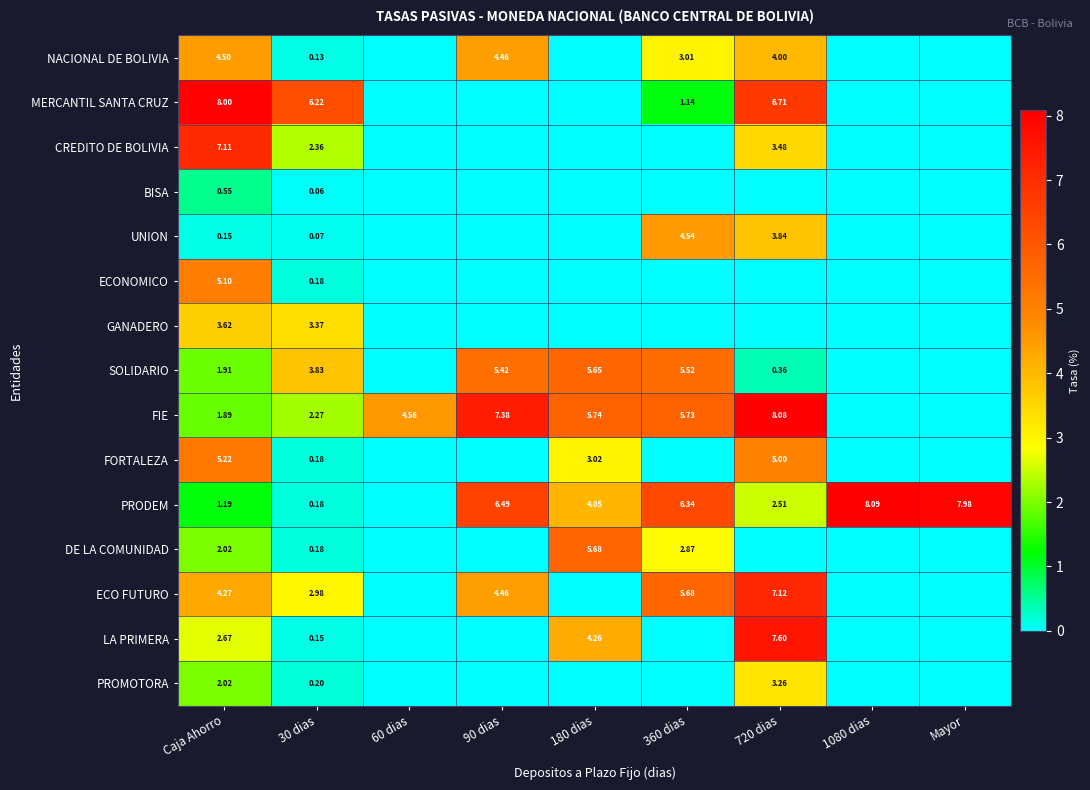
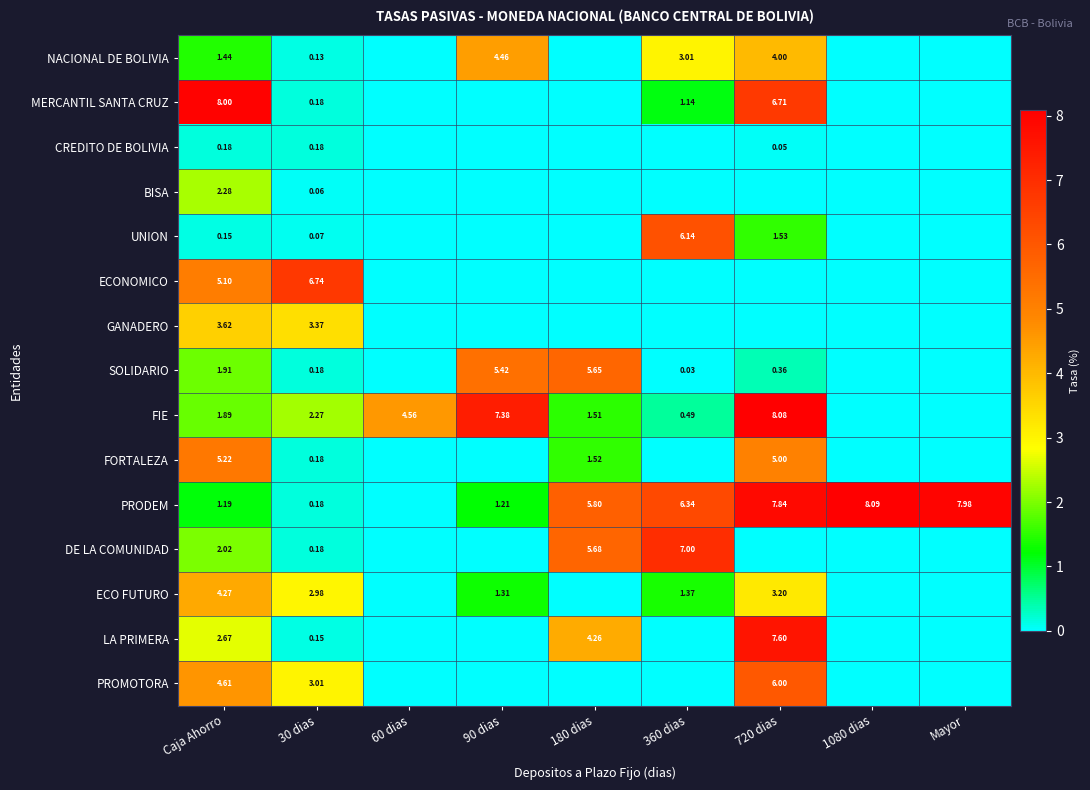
NACIONAL DE BOLIVIA, Caja Ahorro: 4.50 -> 1.44
MERCANTIL SANTA CRUZ, 30 dias: 6.22 -> 0.18
CREDITO DE BOLIVIA, Caja Ahorro: 7.11 -> 0.18
CREDITO DE BOLIVIA, 30 dias: 2.36 -> 0.18
CREDITO DE BOLIVIA, 720 dias: 3.48 -> 0.05
BISA, Caja Ahorro: 0.55 -> 2.28
UNION, 360 dias: 4.54 -> 6.14
UNION, 720 dias: 3.84 -> 1.53
ECONOMICO, 30 dias: 0.18 -> 6.74
SOLIDARIO, 30 dias: 3.83 -> 0.18
SOLIDARIO, 360 dias: 5.52 -> 0.03
FIE, 180 dias: 5.74 -> 1.51
FIE, 360 dias: 5.73 -> 0.49
FORTALEZA, 180 dias: 3.02 -> 1.52
PRODEM, 90 dias: 6.49 -> 1.21
PRODEM, 180 dias: 4.05 -> 5.80
PRODEM, 720 dias: 2.51 -> 7.84
DE LA COMUNIDAD, 360 dias: 2.87 -> 7.00
ECO FUTURO, 90 dias: 4.46 -> 1.31
ECO FUTURO, 360 dias: 5.68 -> 1.37
ECO FUTURO, 720 dias: 7.12 -> 3.20
PROMOTORA, Caja Ahorro: 2.02 -> 4.61
PROMOTORA, 30 dias: 0.20 -> 3.01
PROMOTORA, 720 dias: 3.26 -> 6.00
